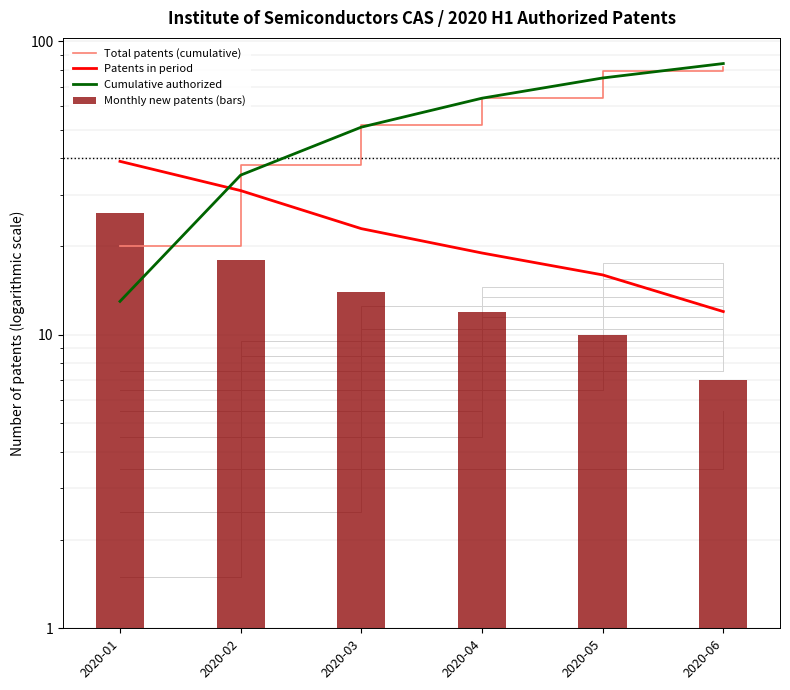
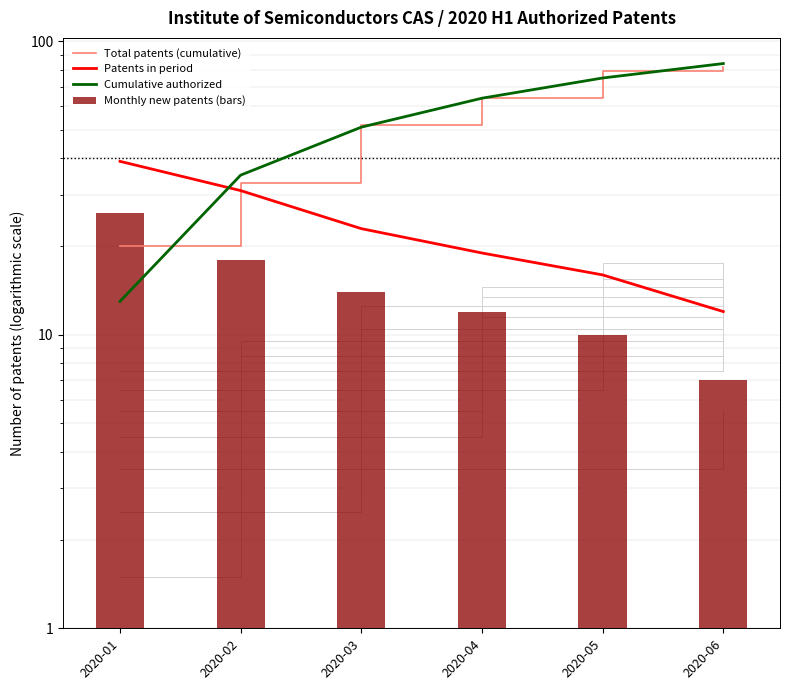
Total patents (cumulative), 2020-02: 38 -> 33
